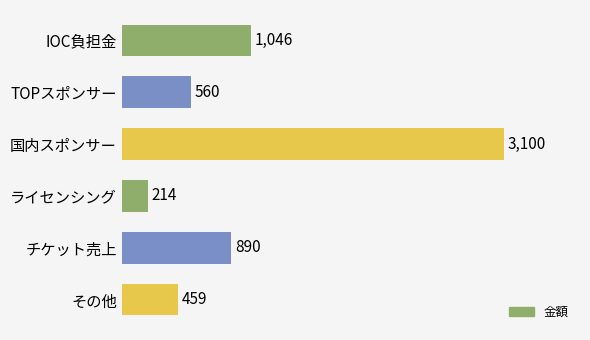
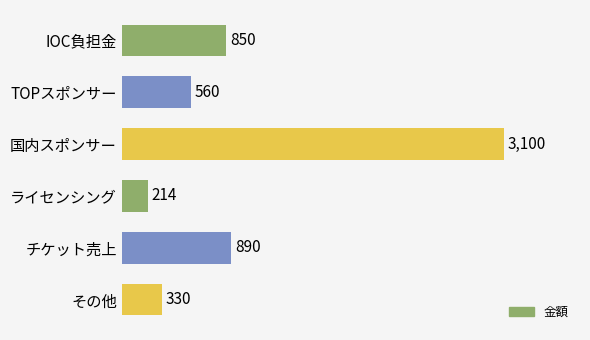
IOC負担金: 1,046 -> 850
その他: 459 -> 330
